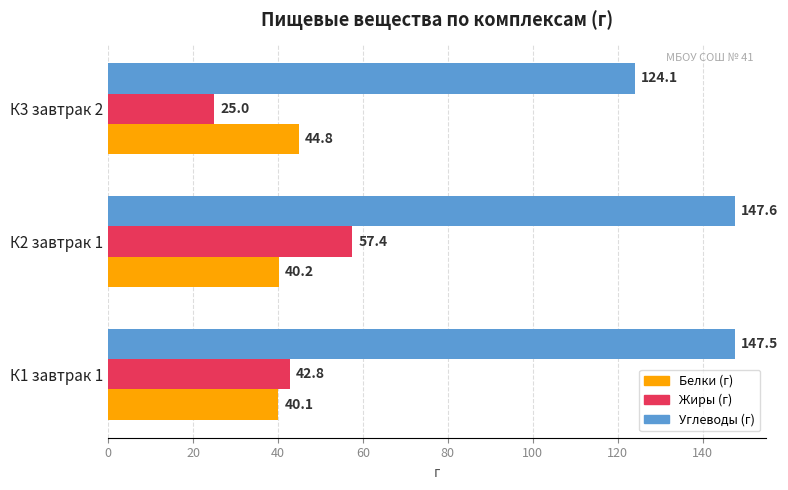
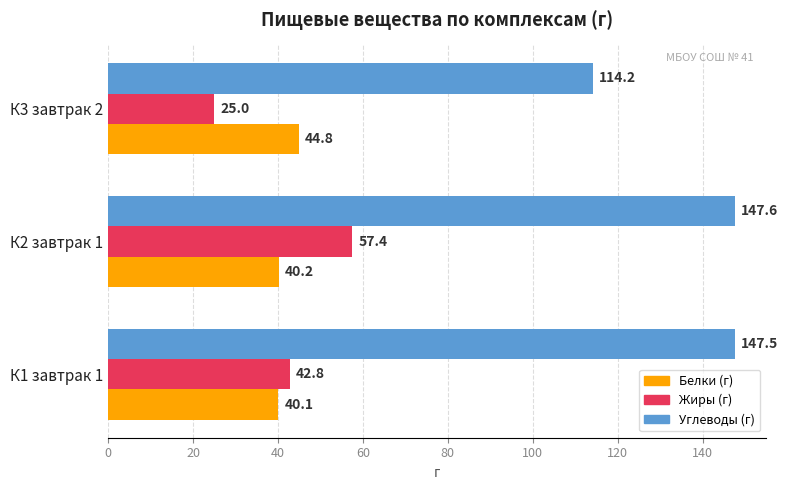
Углеводы (г), К3 завтрак 2: 124.1 -> 114.2
